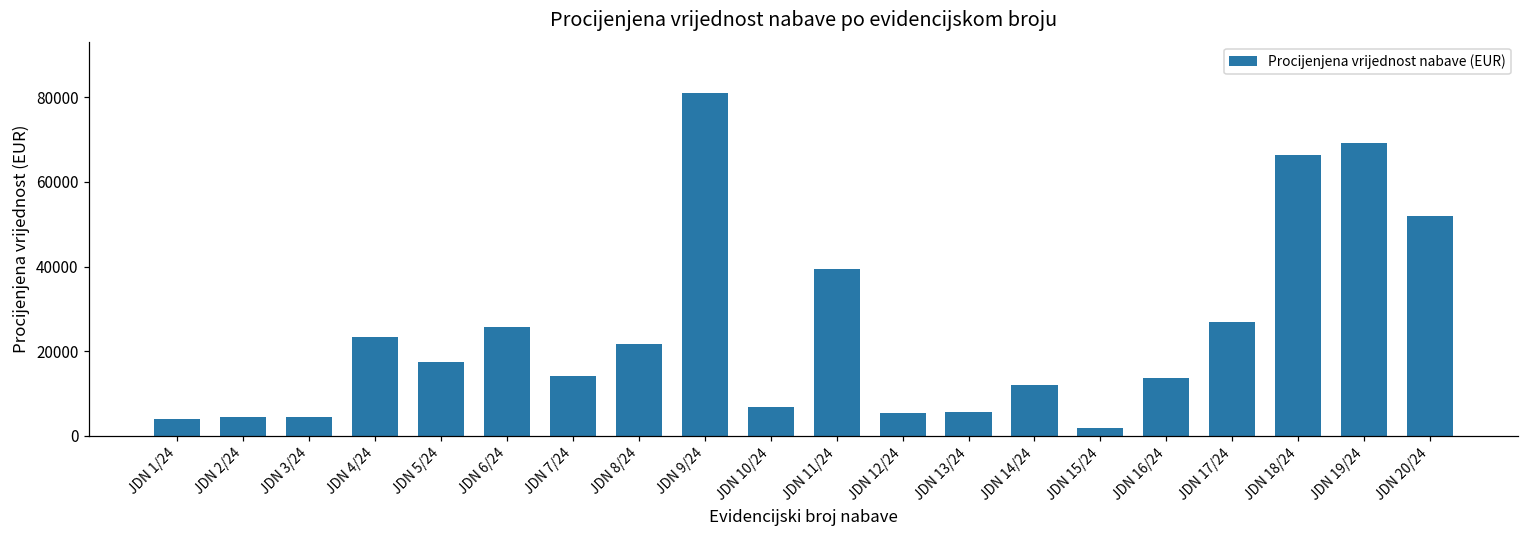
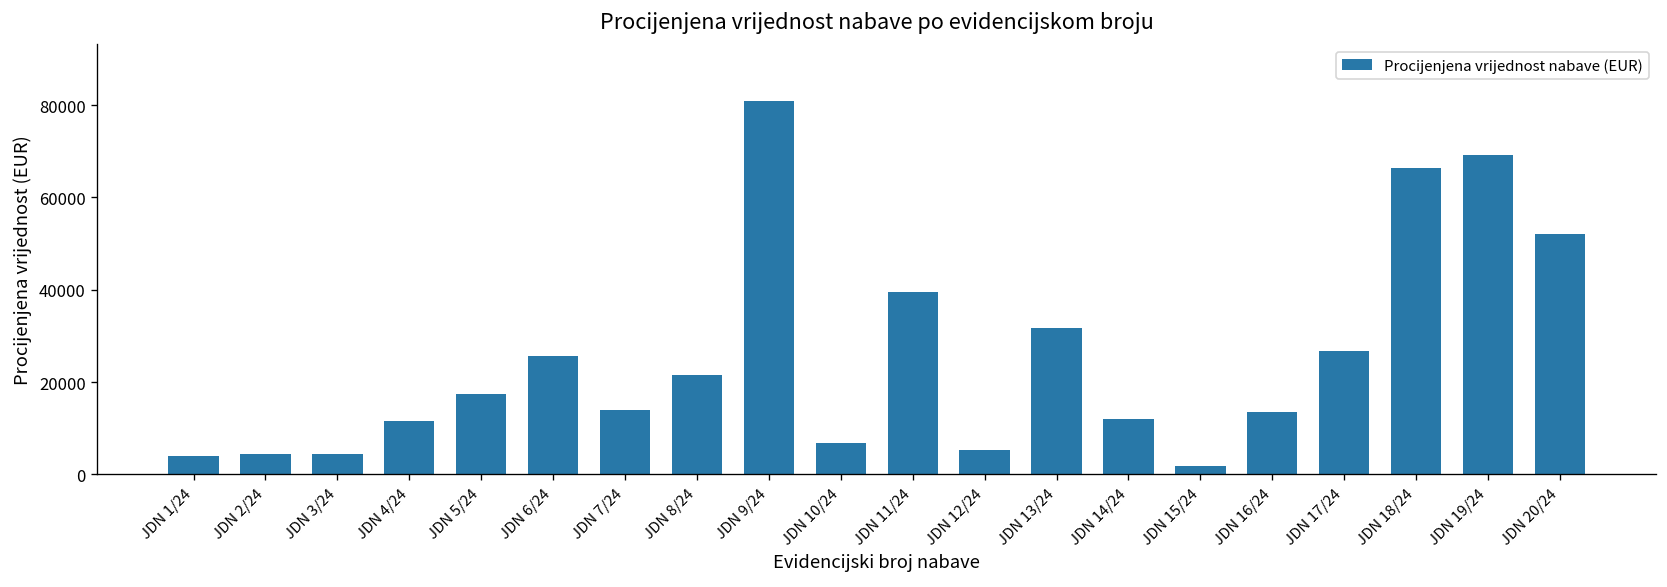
JDN 4/24: 23000 -> 12000
JDN 13/24: 6000 -> 32000
